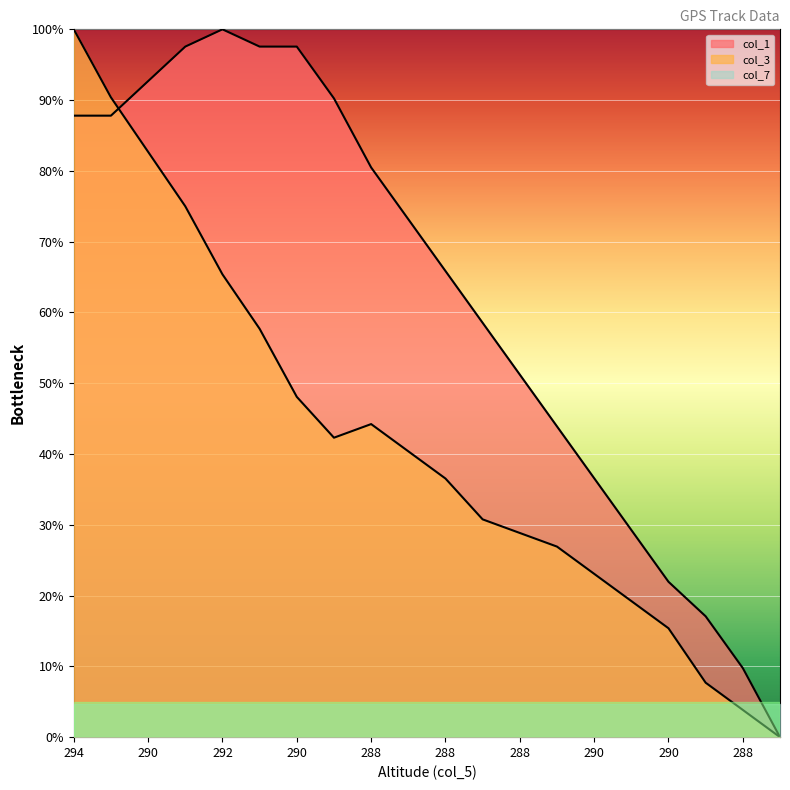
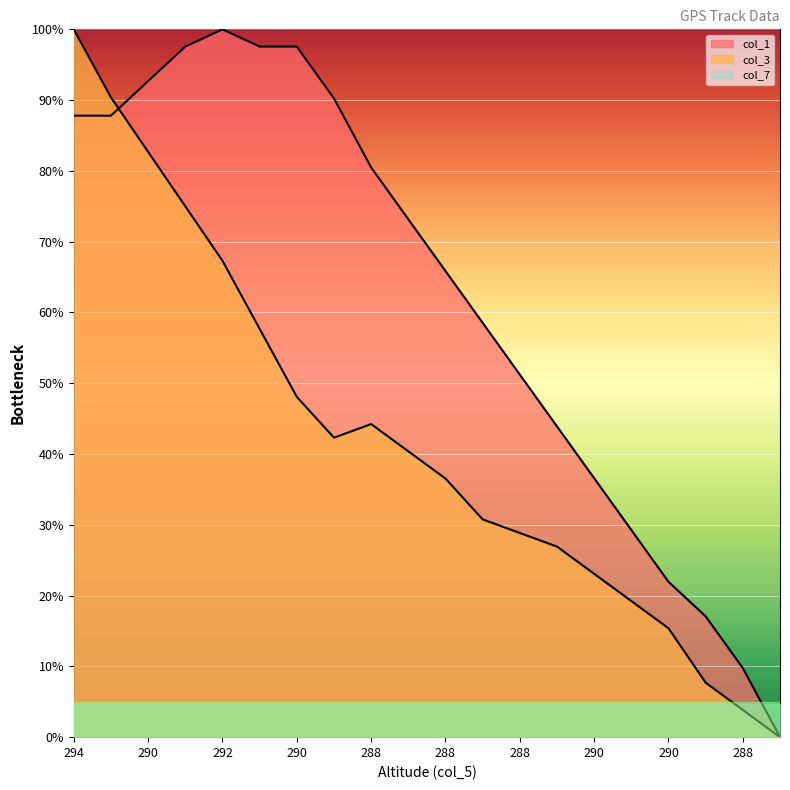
col_3, 292: 65% -> 67%
